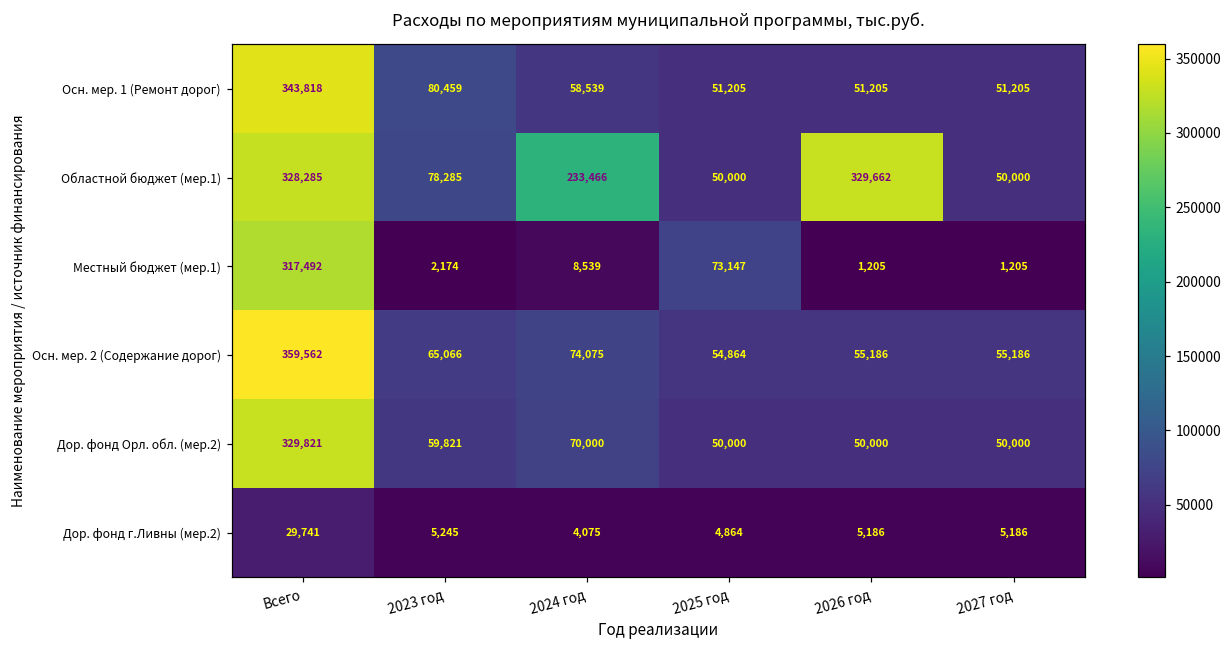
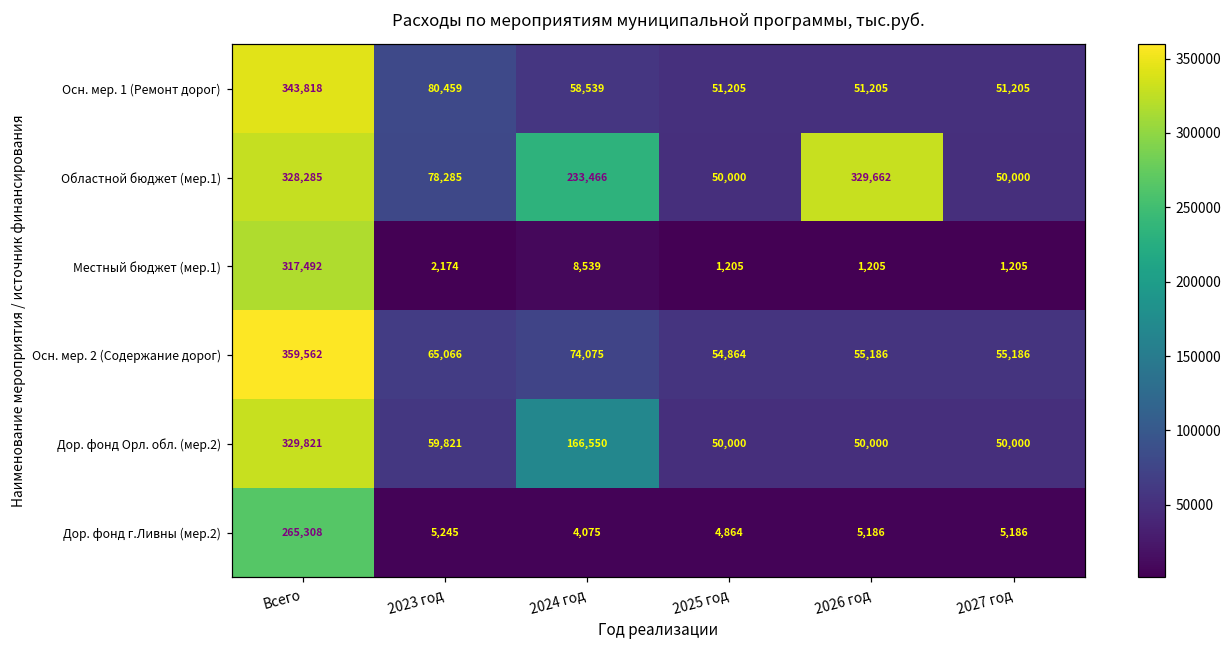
Местный бюджет (мер.1), 2025 год: 73,147 -> 1,205
Дор. фонд Орл. обл. (мер.2), 2024 год: 70,000 -> 166,550
Дор. фонд г.Ливны (мер.2), Всего: 29,741 -> 265,308
